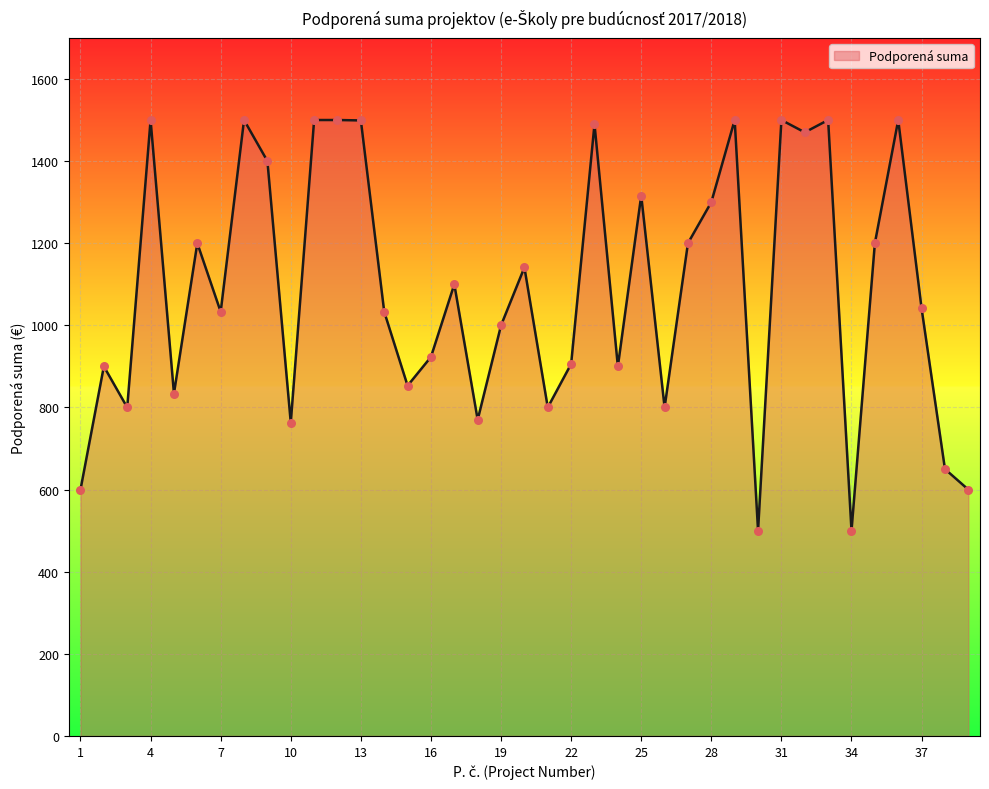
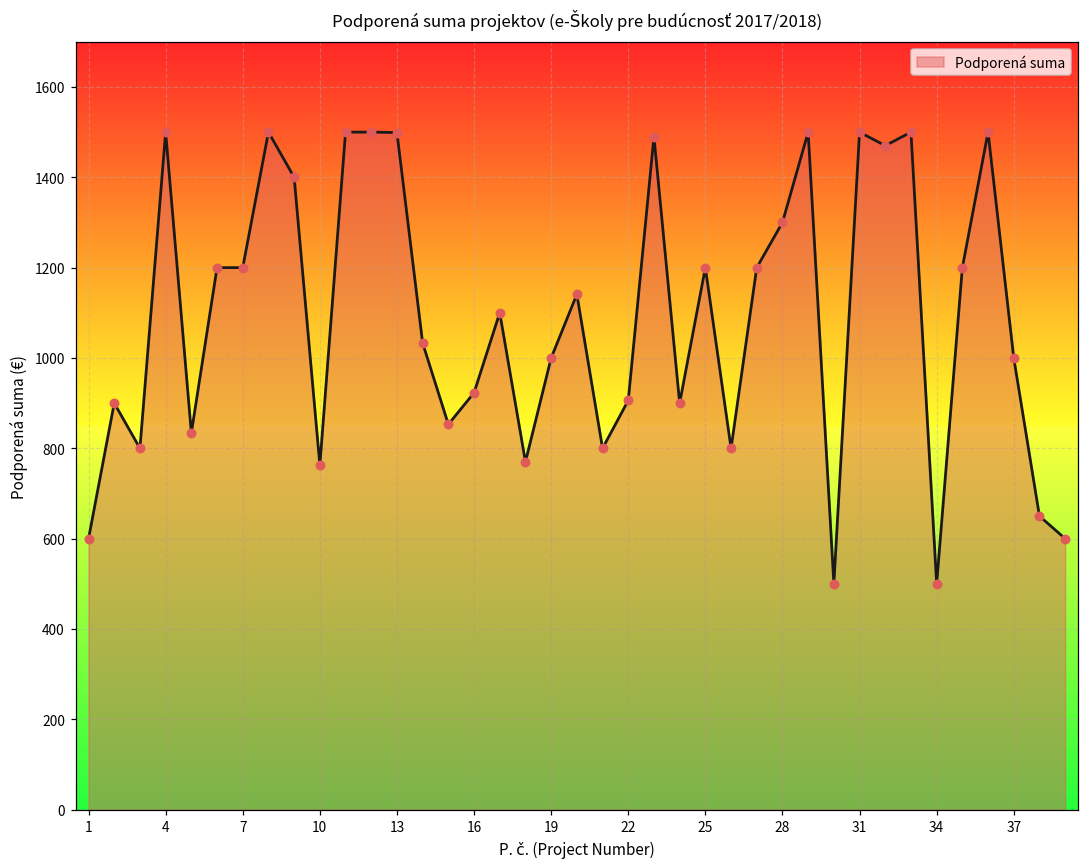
7: 1030 -> 1200
25: 1320 -> 1200
37: 1040 -> 1000
